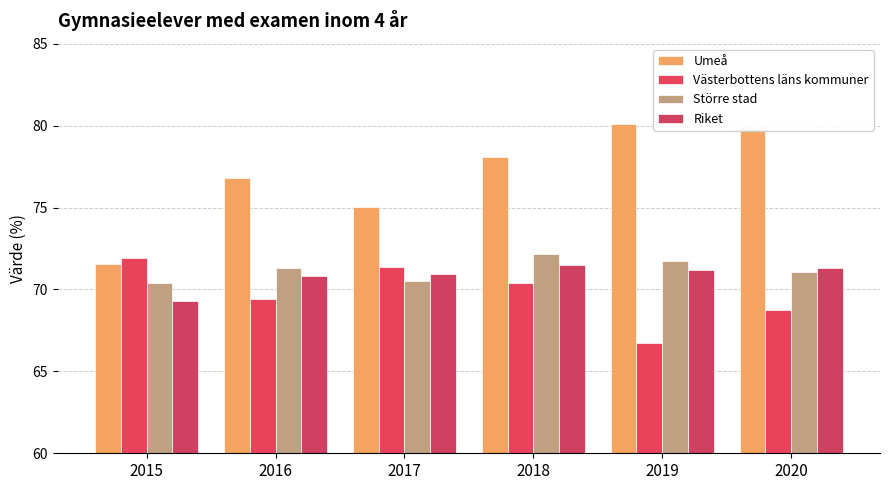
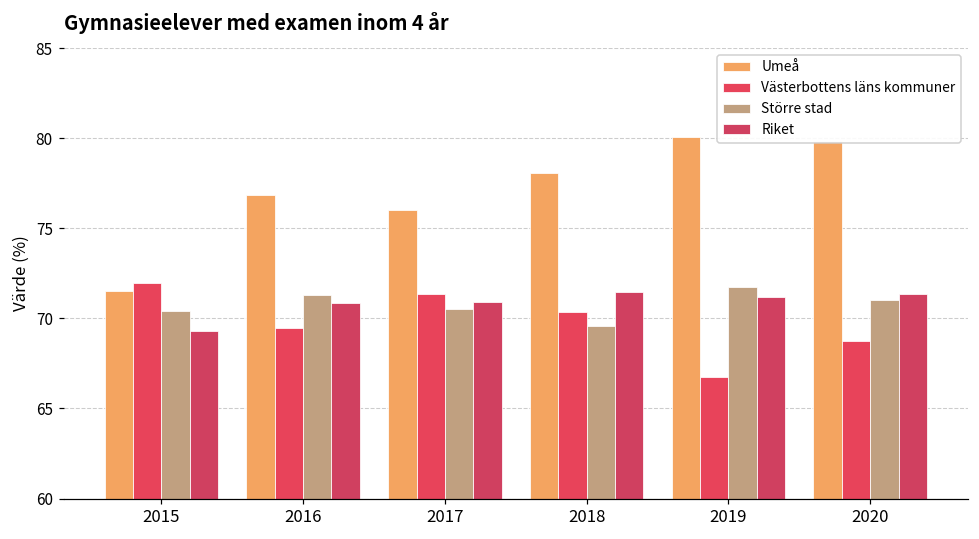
Umeå, 2017: 75.0 -> 76.0
Större stad, 2018: 72.1 -> 69.6
